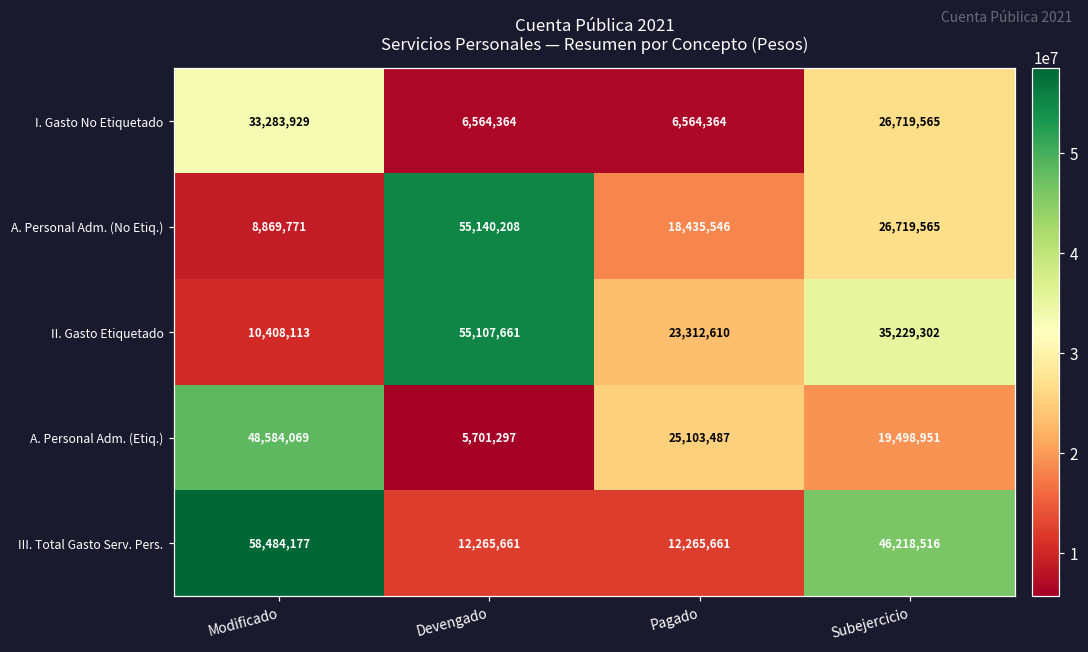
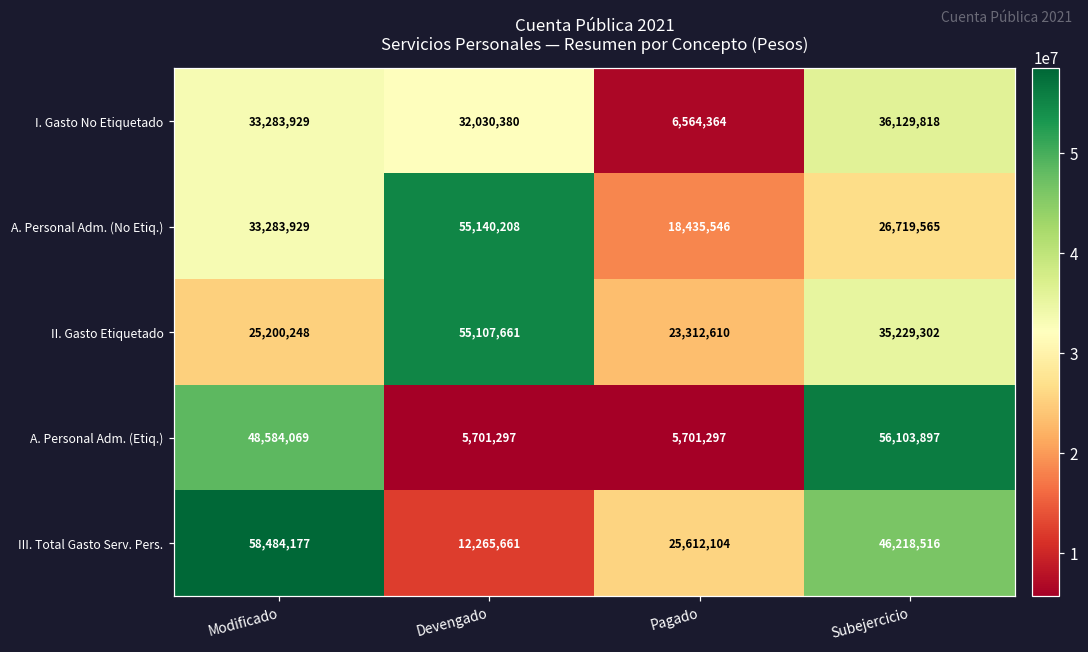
I. Gasto No Etiquetado, Devengado: 6,564,364 -> 32,030,380
I. Gasto No Etiquetado, Subejercicio: 26,719,565 -> 36,129,818
A. Personal Adm. (No Etiq.), Modificado: 8,869,771 -> 33,283,929
II. Gasto Etiquetado, Modificado: 10,408,113 -> 25,200,248
A. Personal Adm. (Etiq.), Pagado: 25,103,487 -> 5,701,297
A. Personal Adm. (Etiq.), Subejercicio: 19,498,951 -> 56,103,897
III. Total Gasto Serv. Pers., Pagado: 12,265,661 -> 25,612,104
